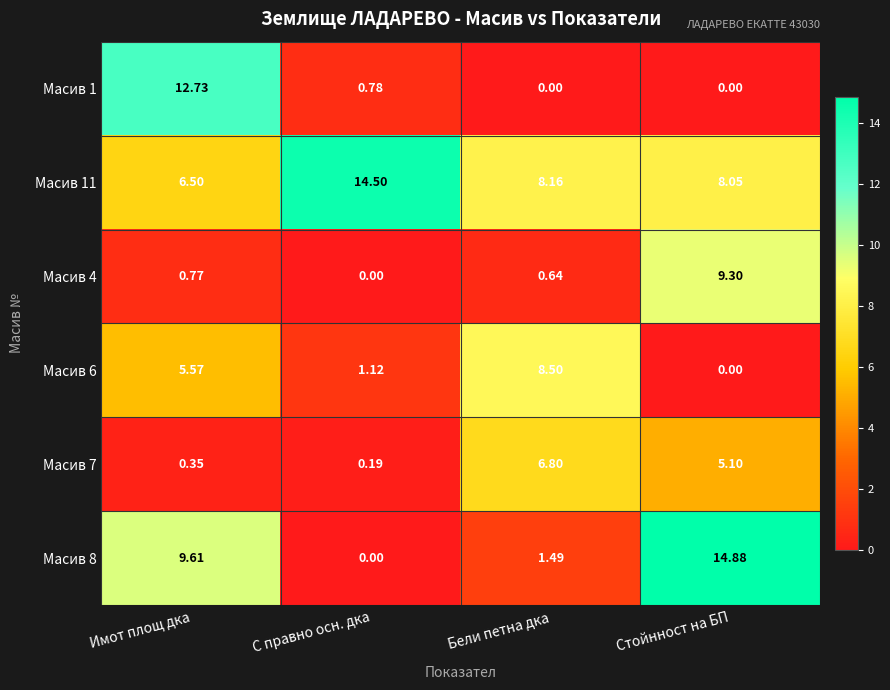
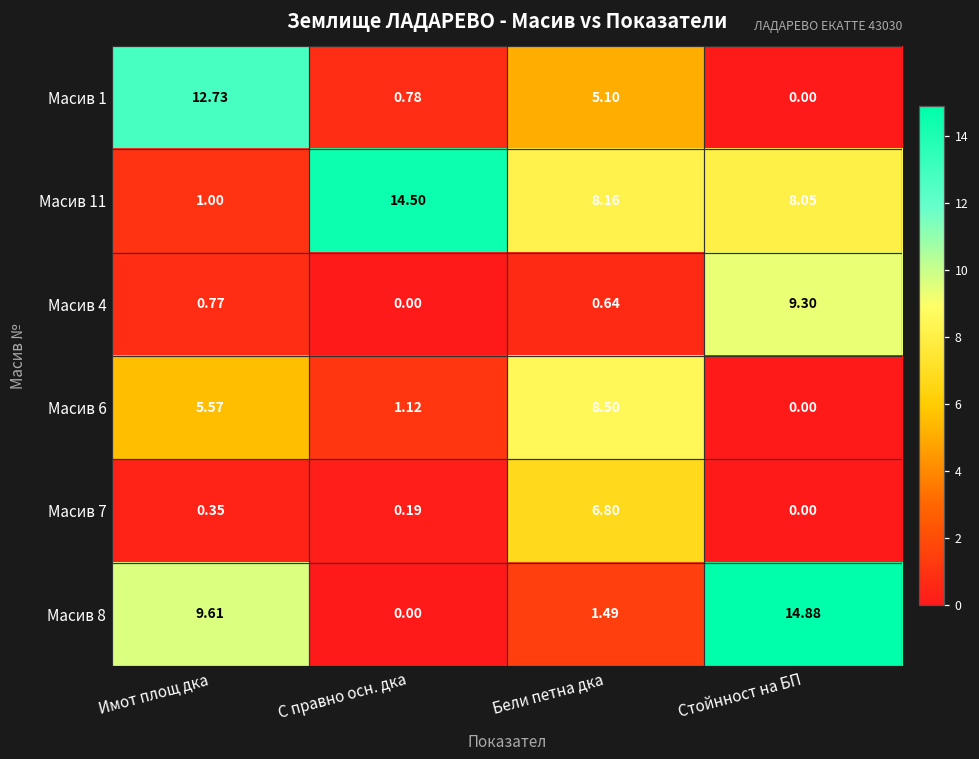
Масив 1, Бели петна дка: 0.00 -> 5.10
Масив 11, Имот площ дка: 6.50 -> 1.00
Масив 7, Стойнност на БП: 5.10 -> 0.00
